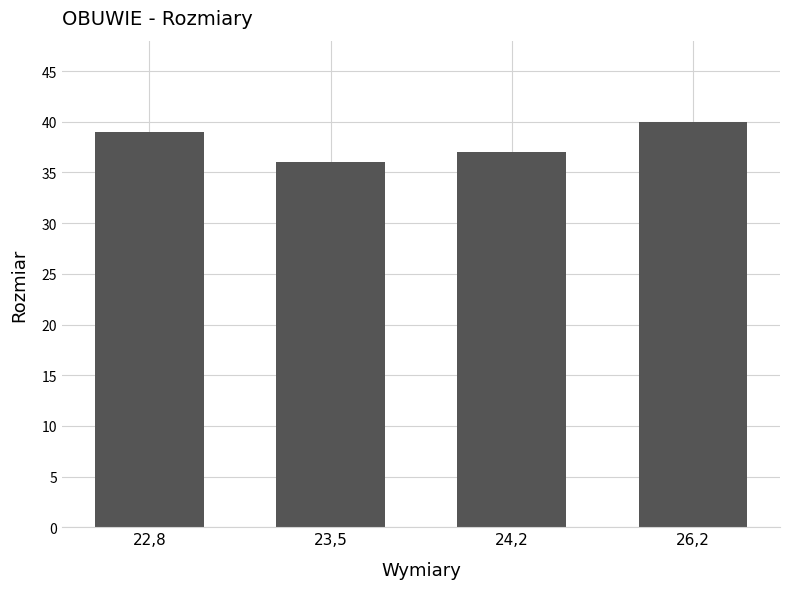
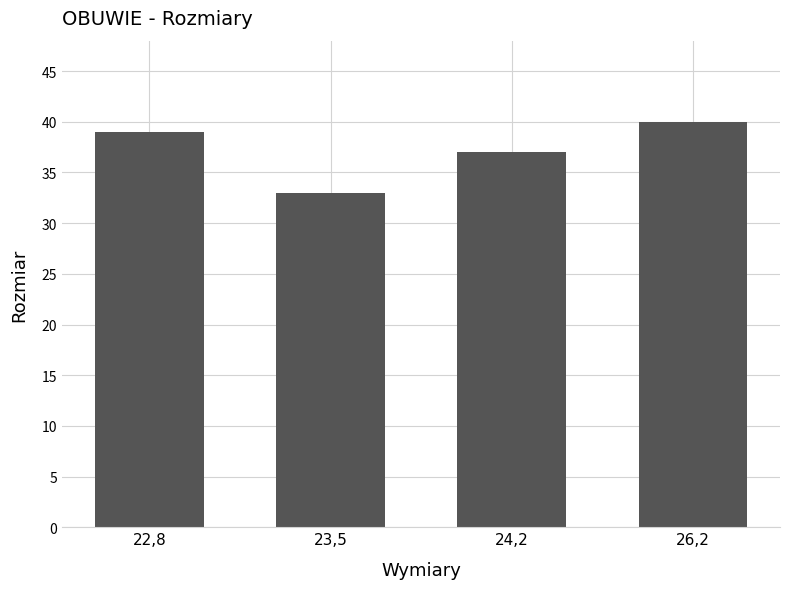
23,5: 36 -> 33
